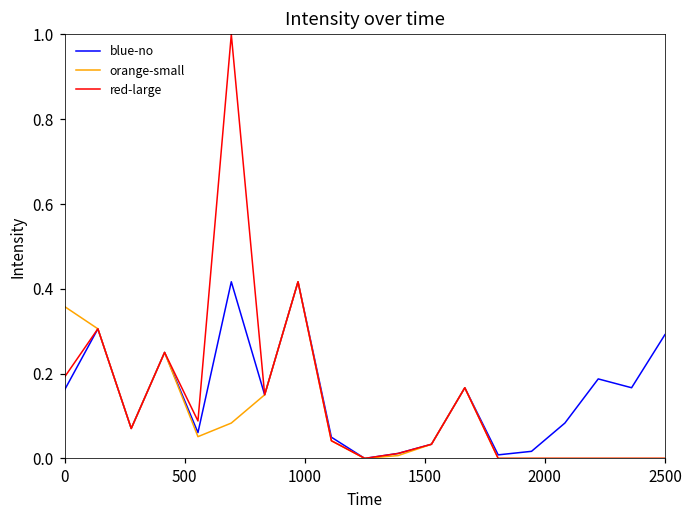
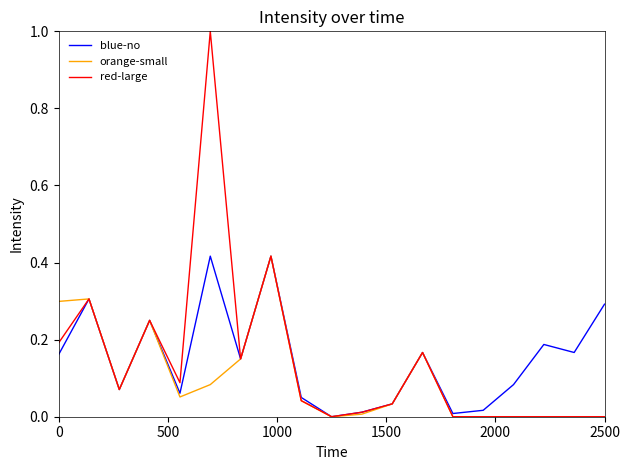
orange-small, 0: 0.36 -> 0.30
